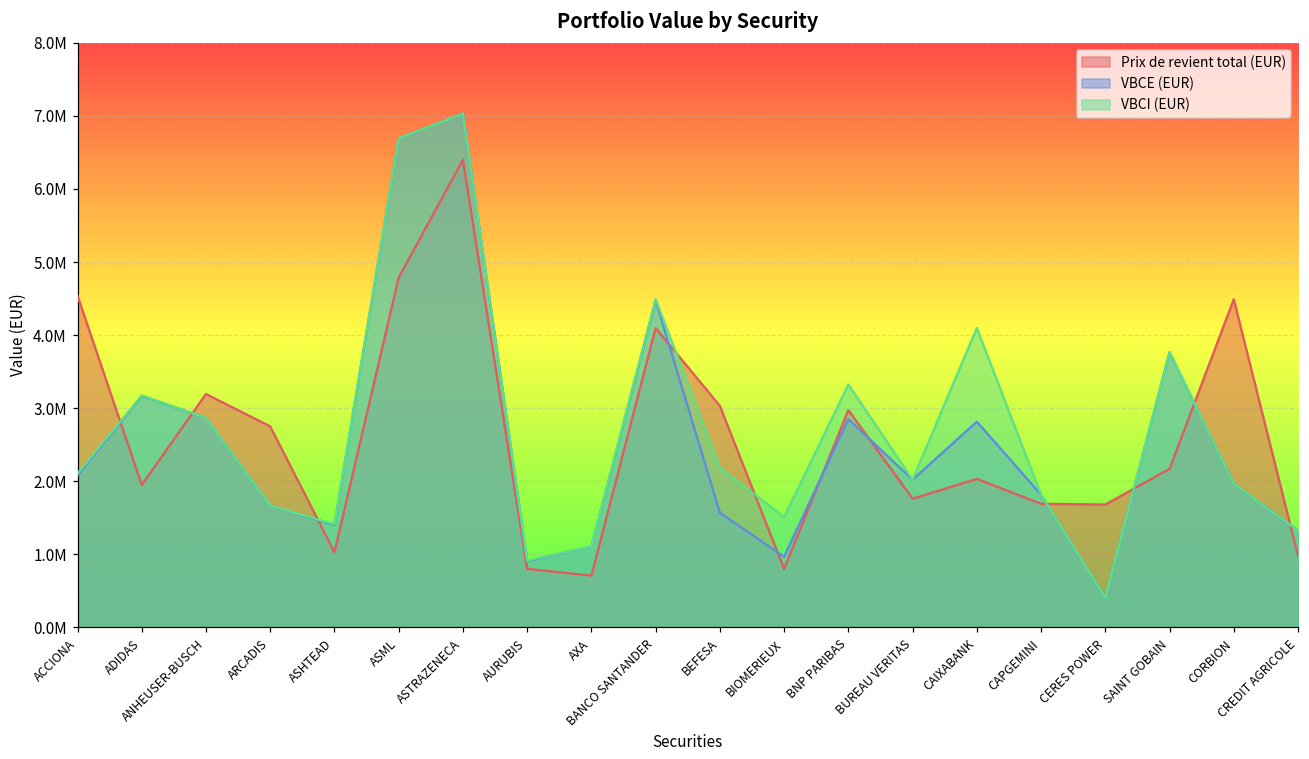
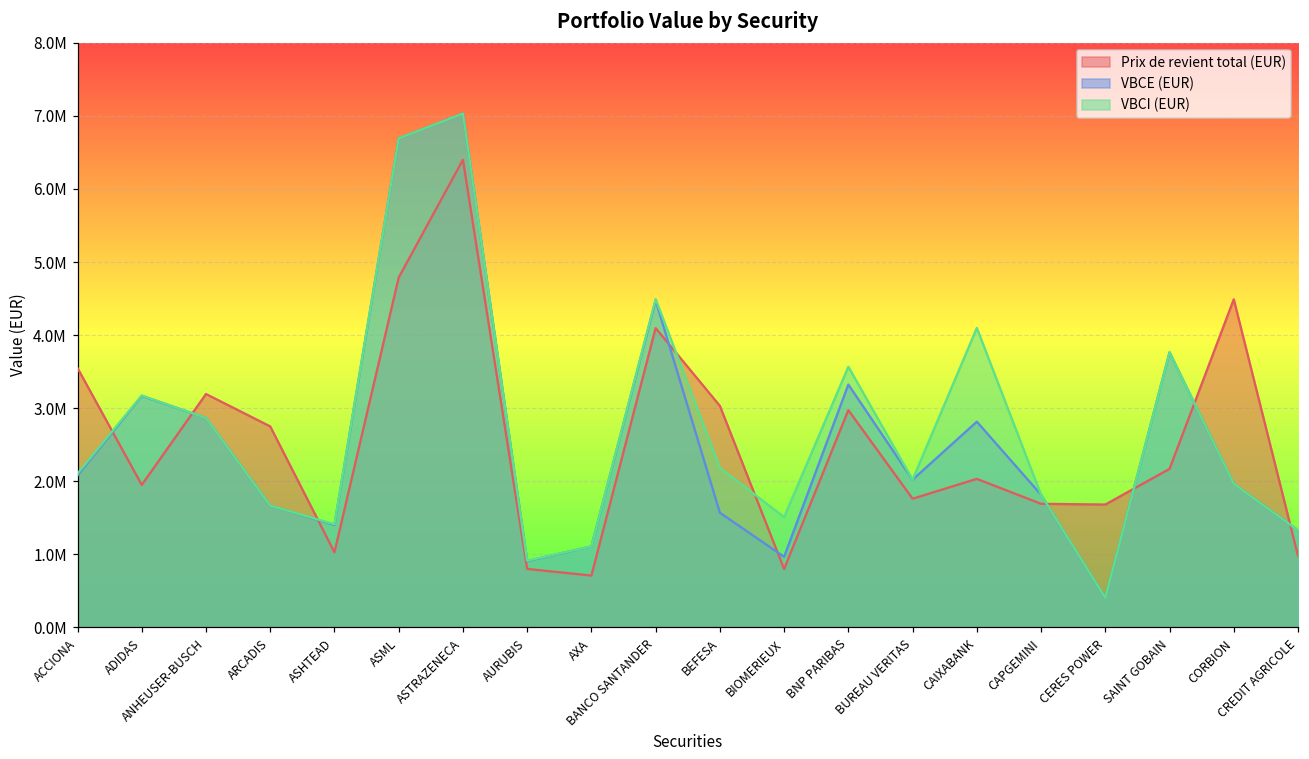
Prix de revient total (EUR), ACCIONA: 4500000 -> 3500000
VBCE (EUR), BNP PARIBAS: 2800000 -> 3300000
VBCI (EUR), BNP PARIBAS: 3300000 -> 3600000
